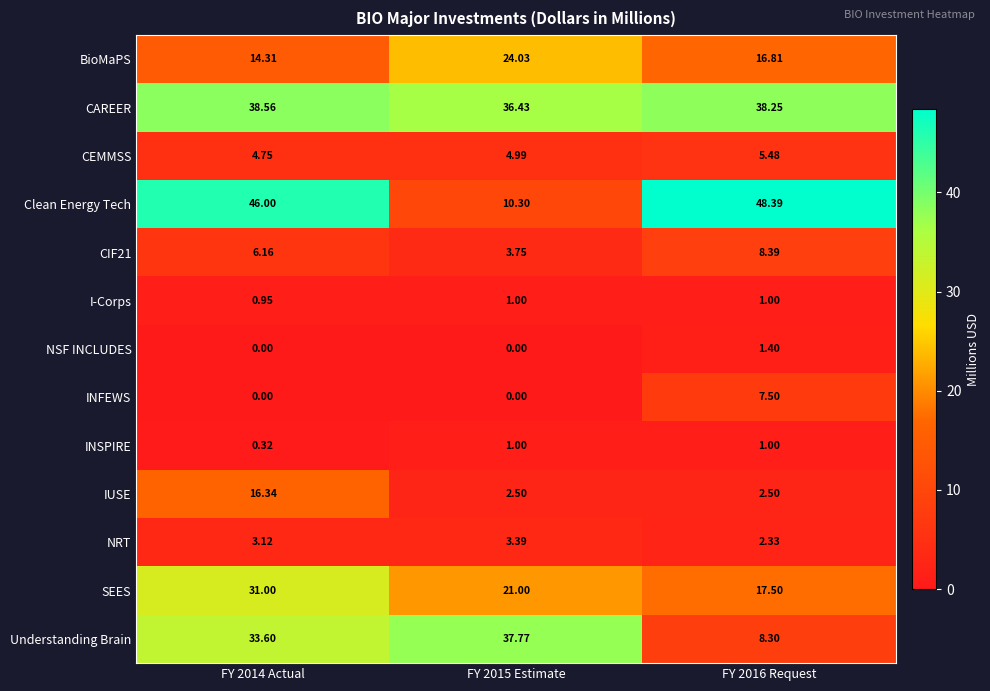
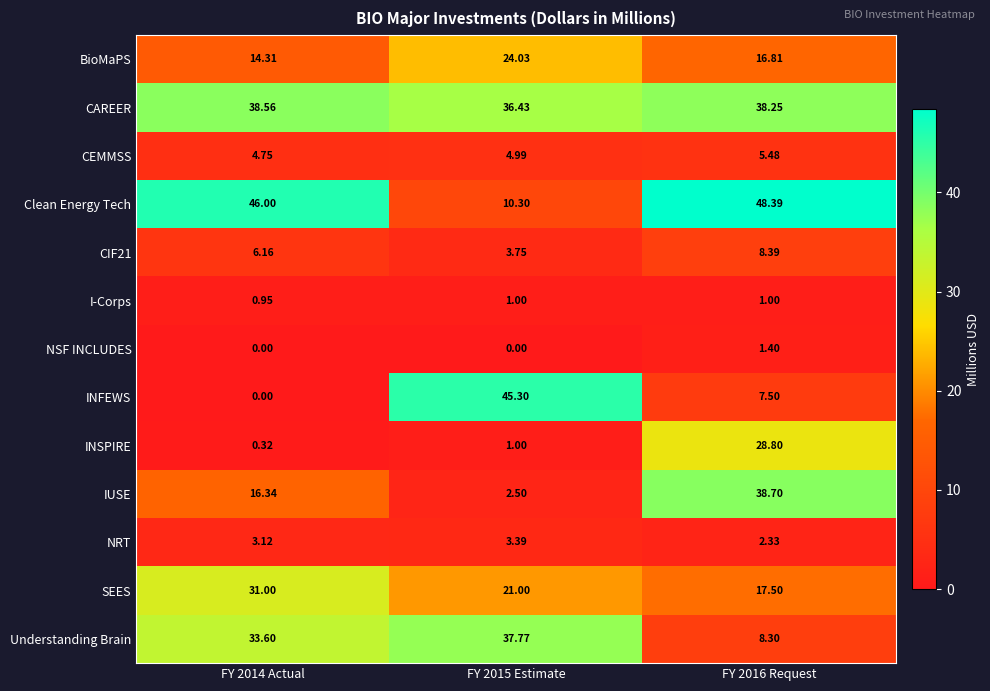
INFEWS, FY 2015 Estimate: 0.00 -> 45.30
INSPIRE, FY 2016 Request: 1.00 -> 28.80
IUSE, FY 2016 Request: 2.50 -> 38.70
